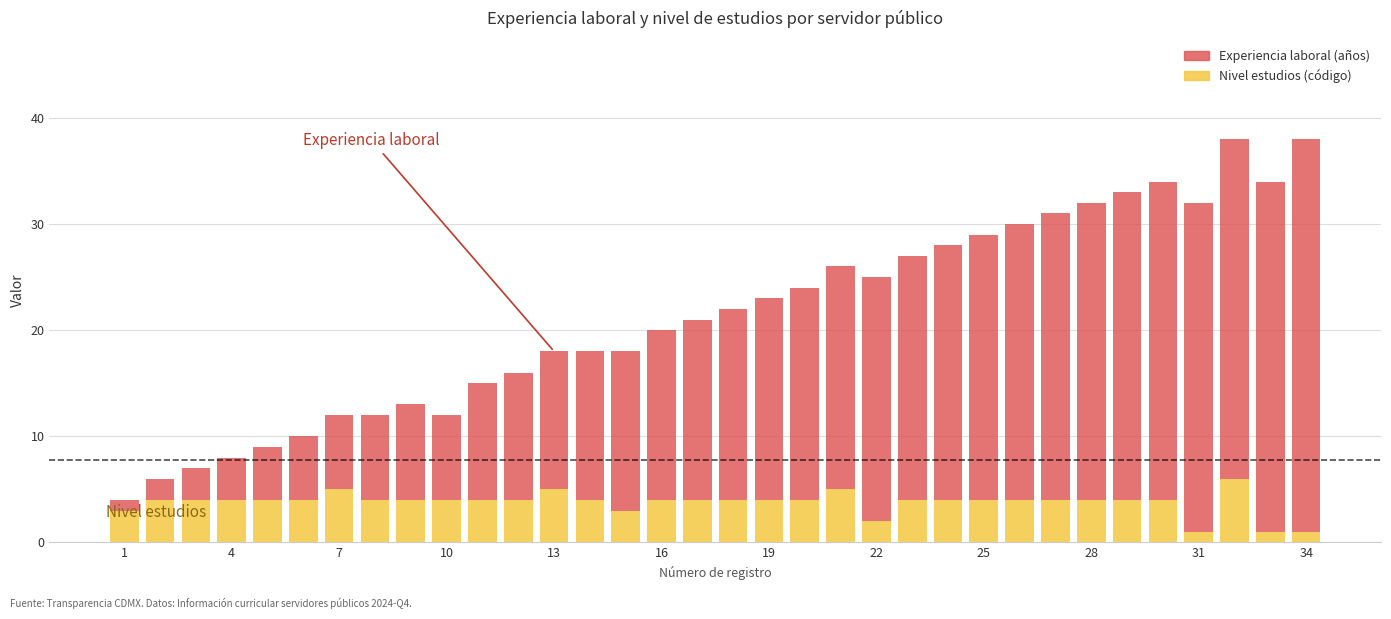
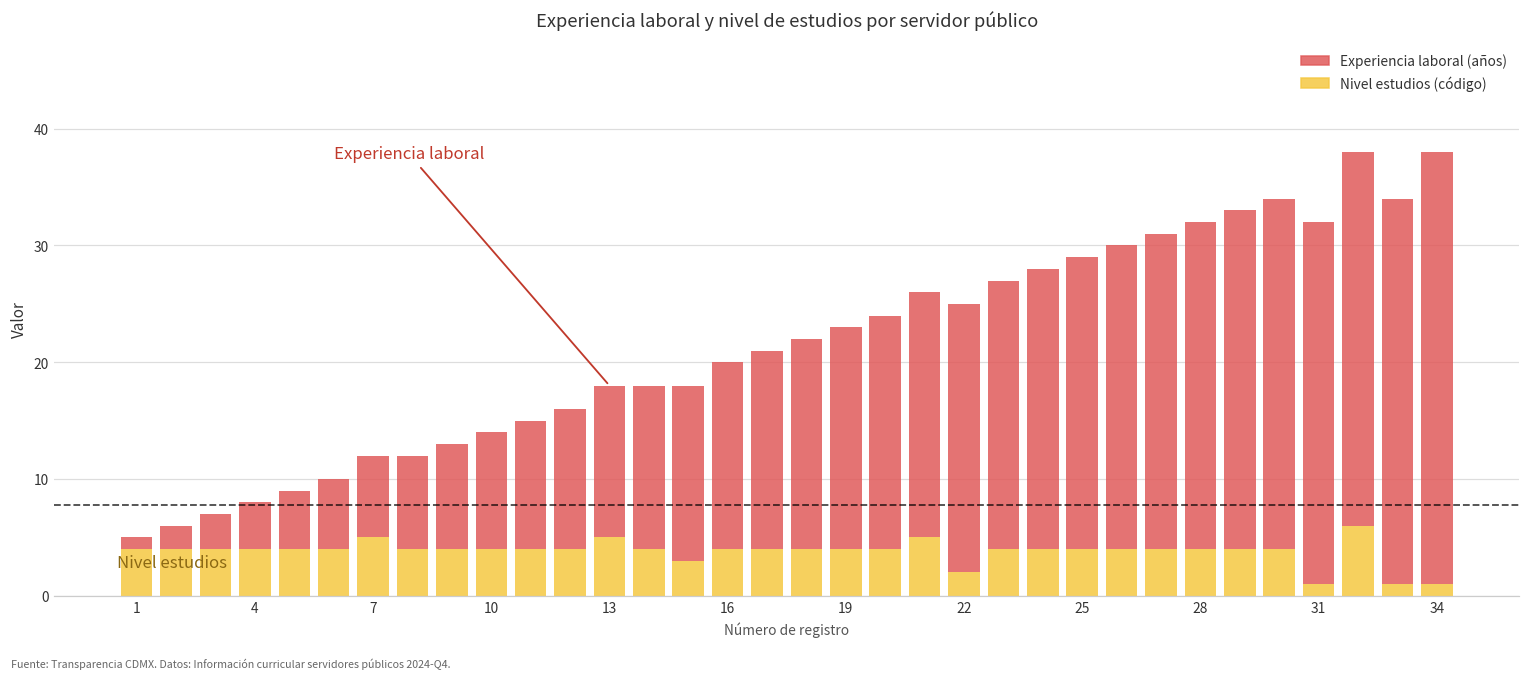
Nivel estudios (código), 1: 3 -> 4
Experiencia laboral (años), 10: 8 -> 10
